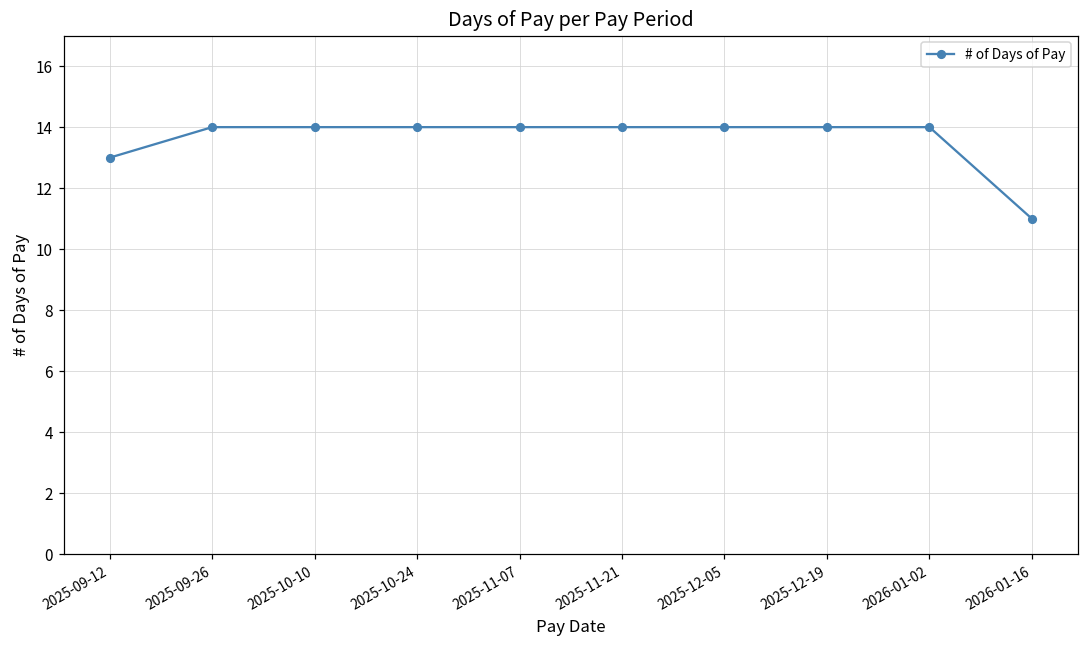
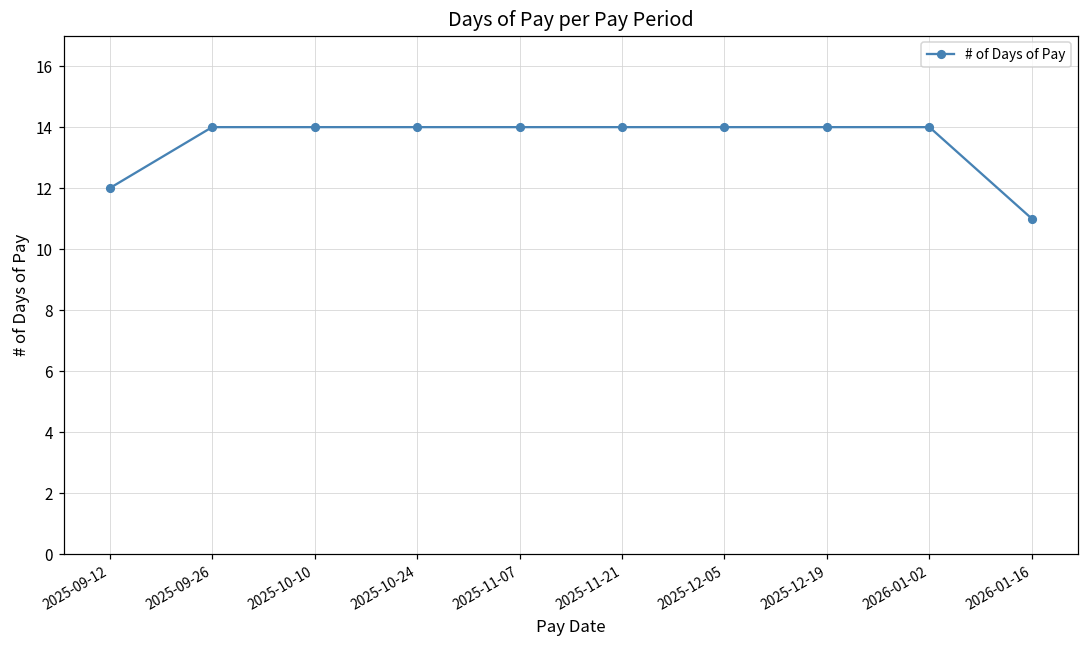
2025-09-12: 13 -> 12
